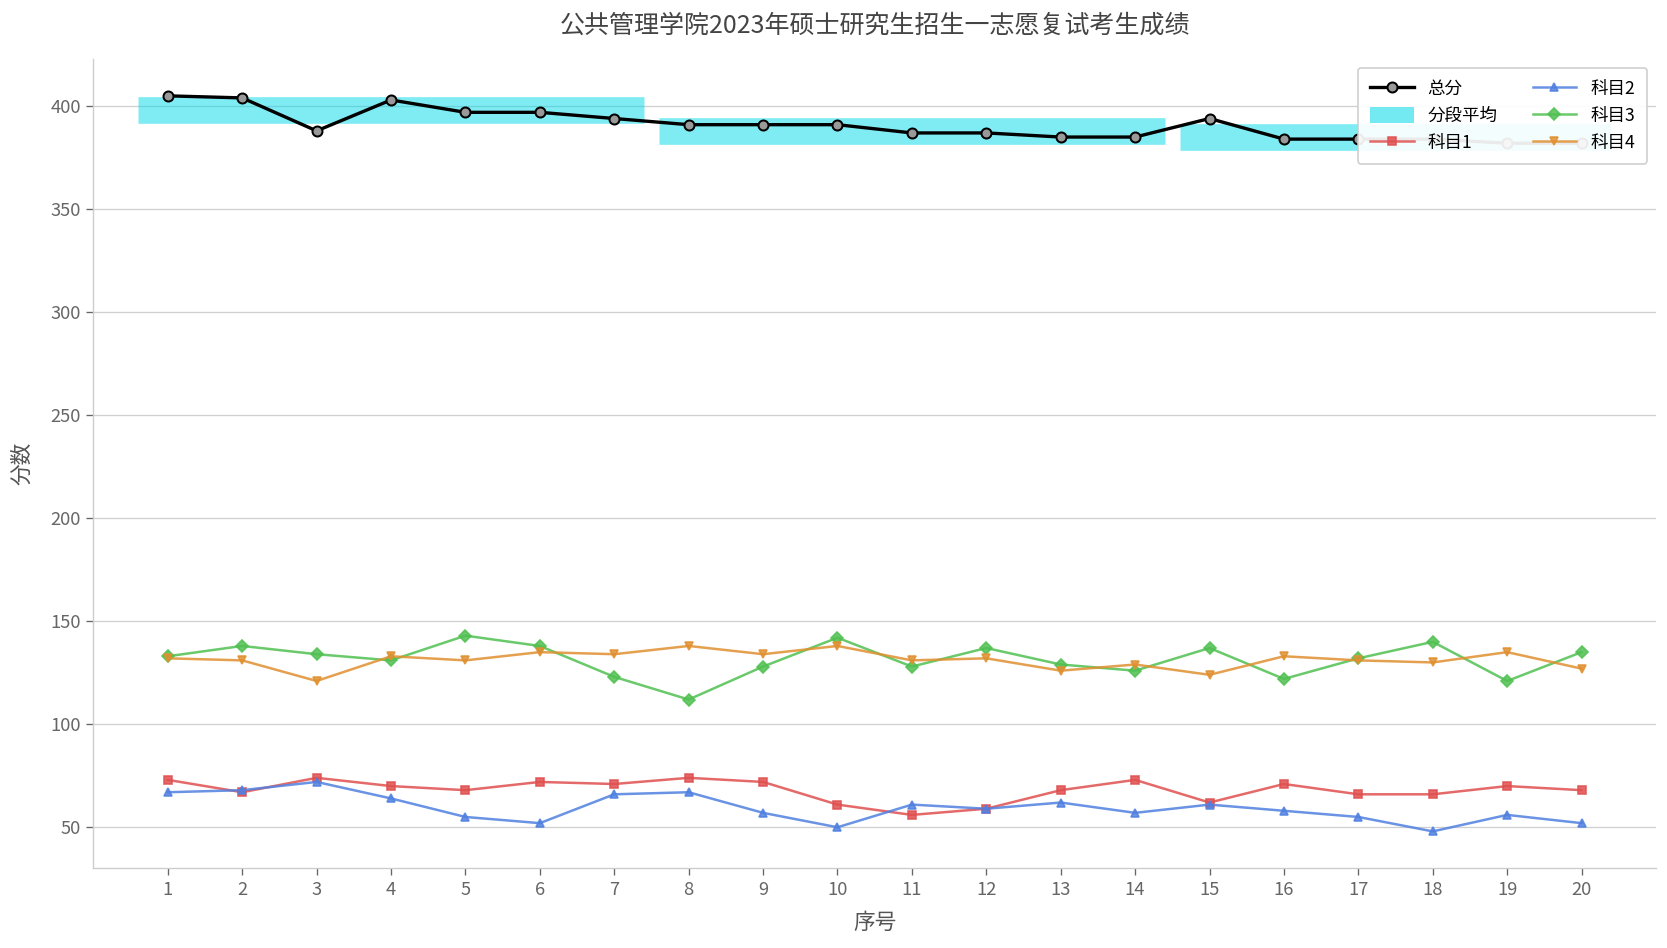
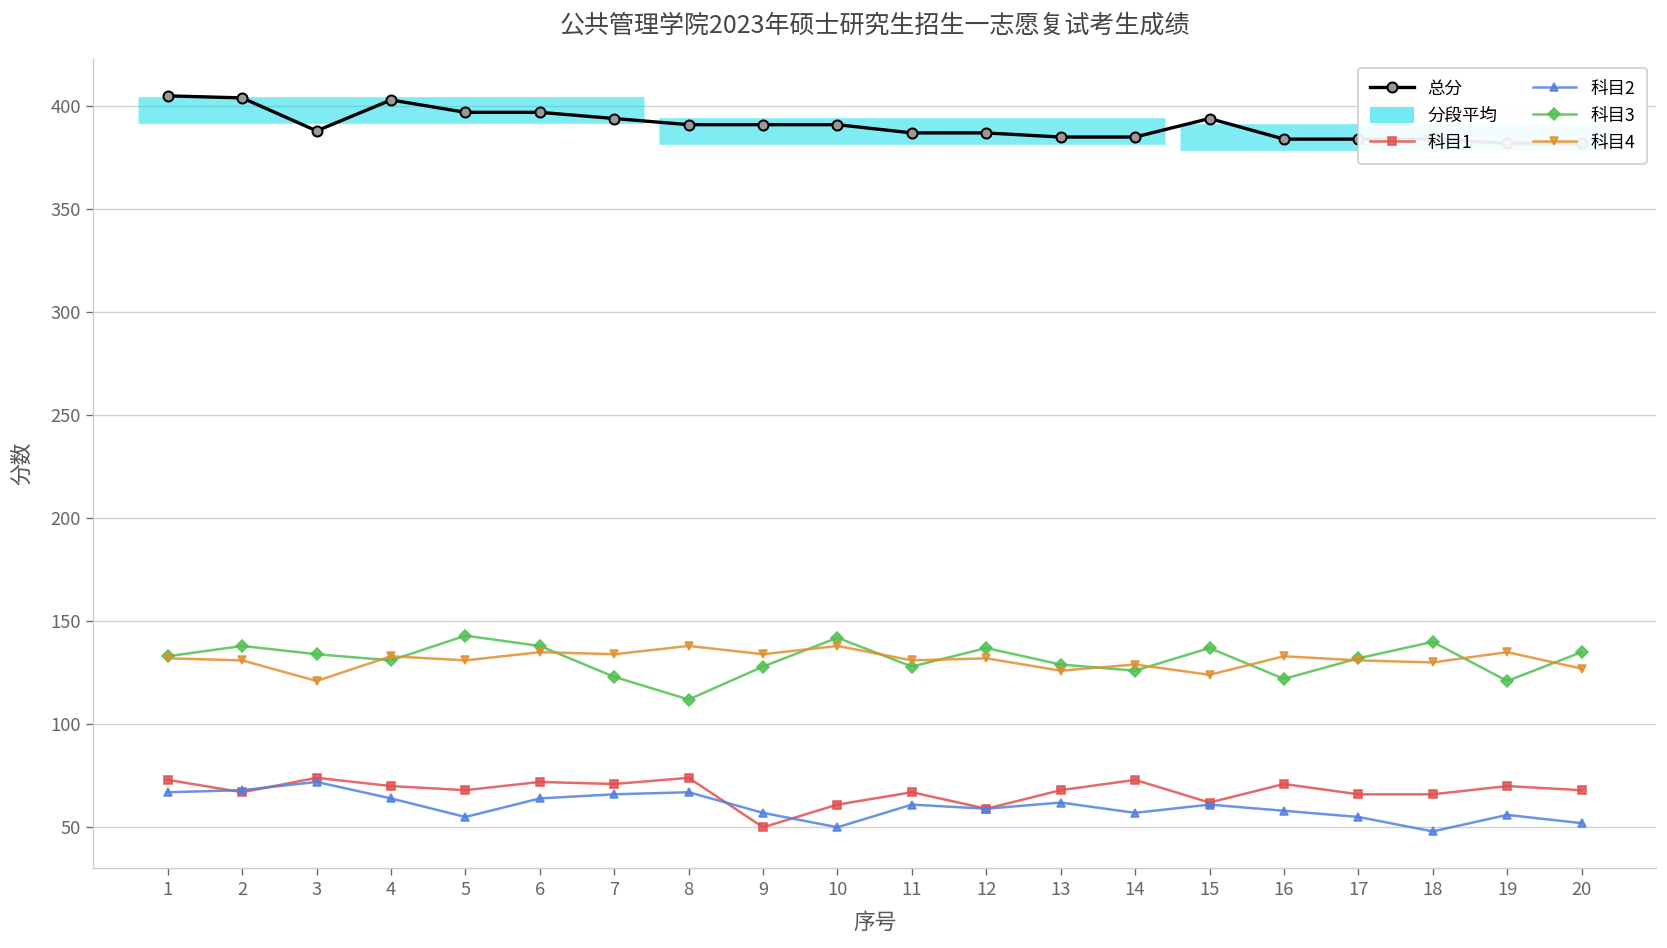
科目2, 6: 52 -> 64
科目1, 9: 72 -> 50
科目1, 11: 56 -> 67
